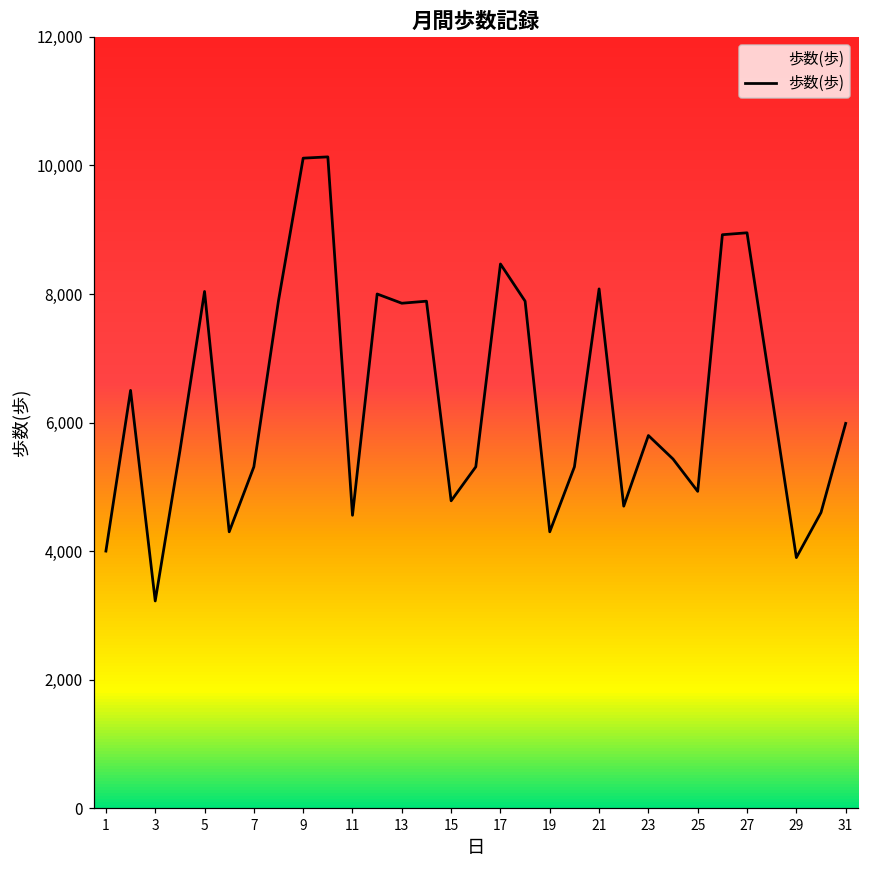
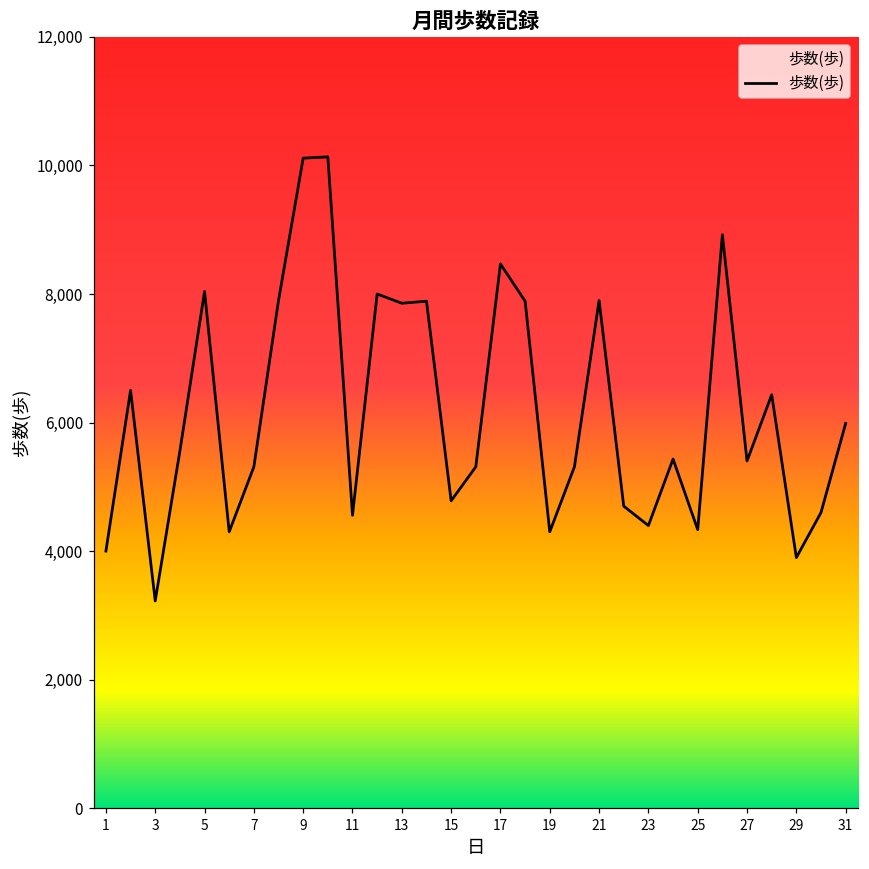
21: 8,100 -> 7,900
23: 5,800 -> 4,400
25: 4,900 -> 4,300
27: 9,000 -> 5,400
